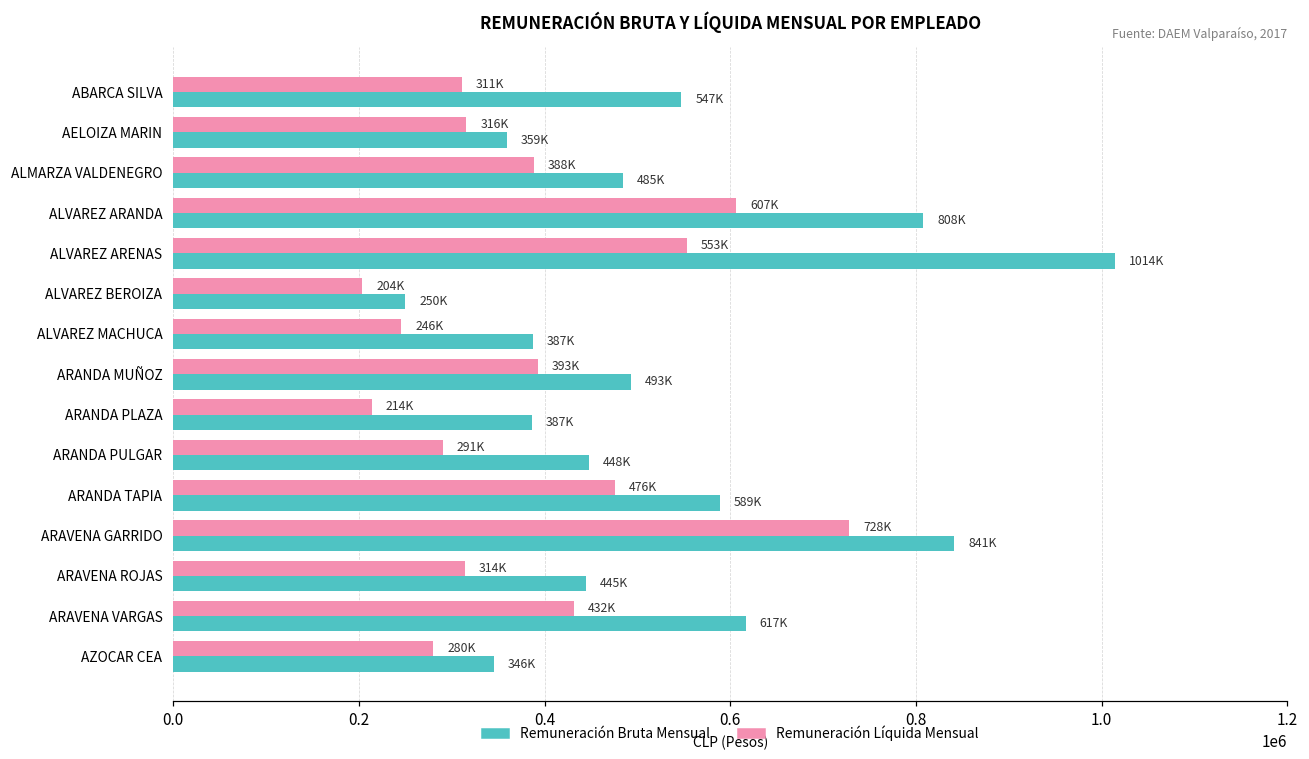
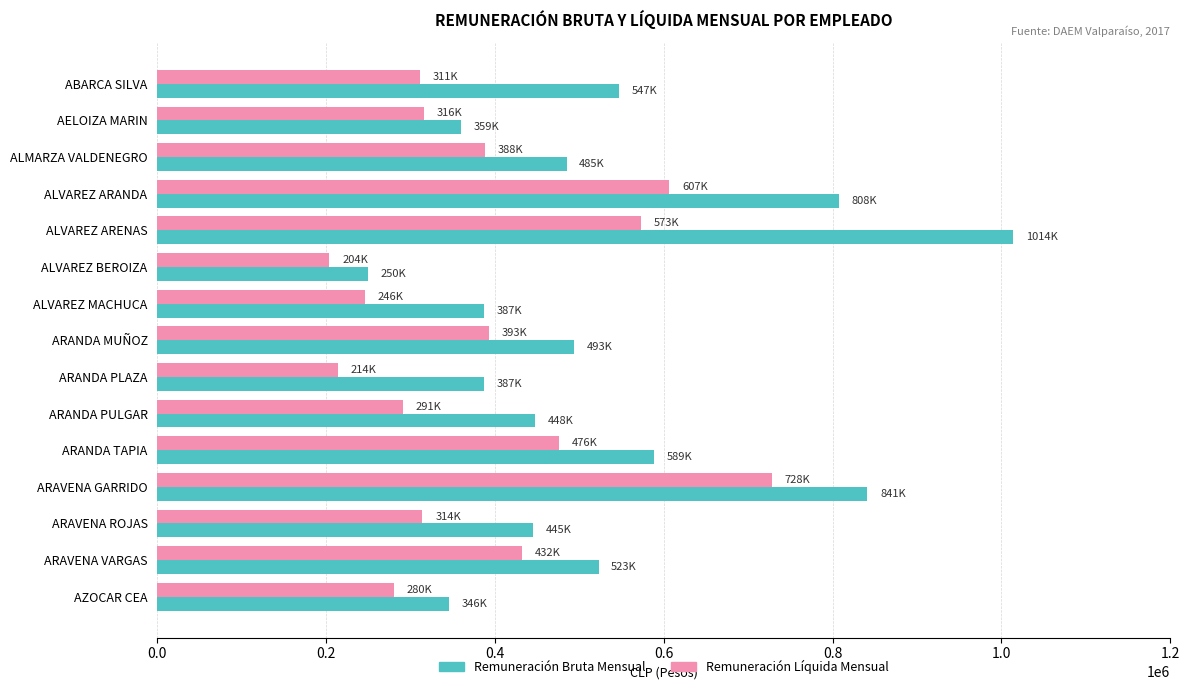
Remuneración Líquida Mensual, ALVAREZ ARENAS: 553K -> 573K
Remuneración Bruta Mensual, ARAVENA VARGAS: 617K -> 523K
